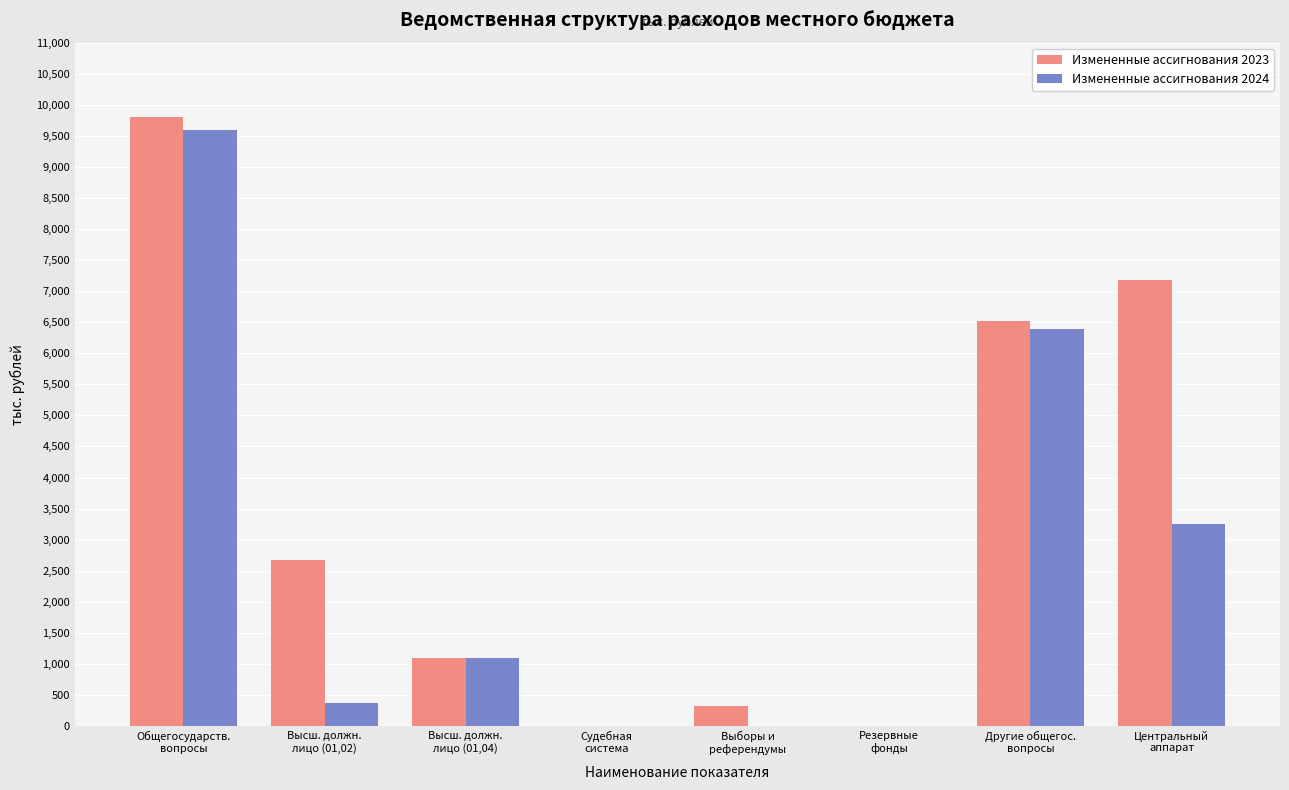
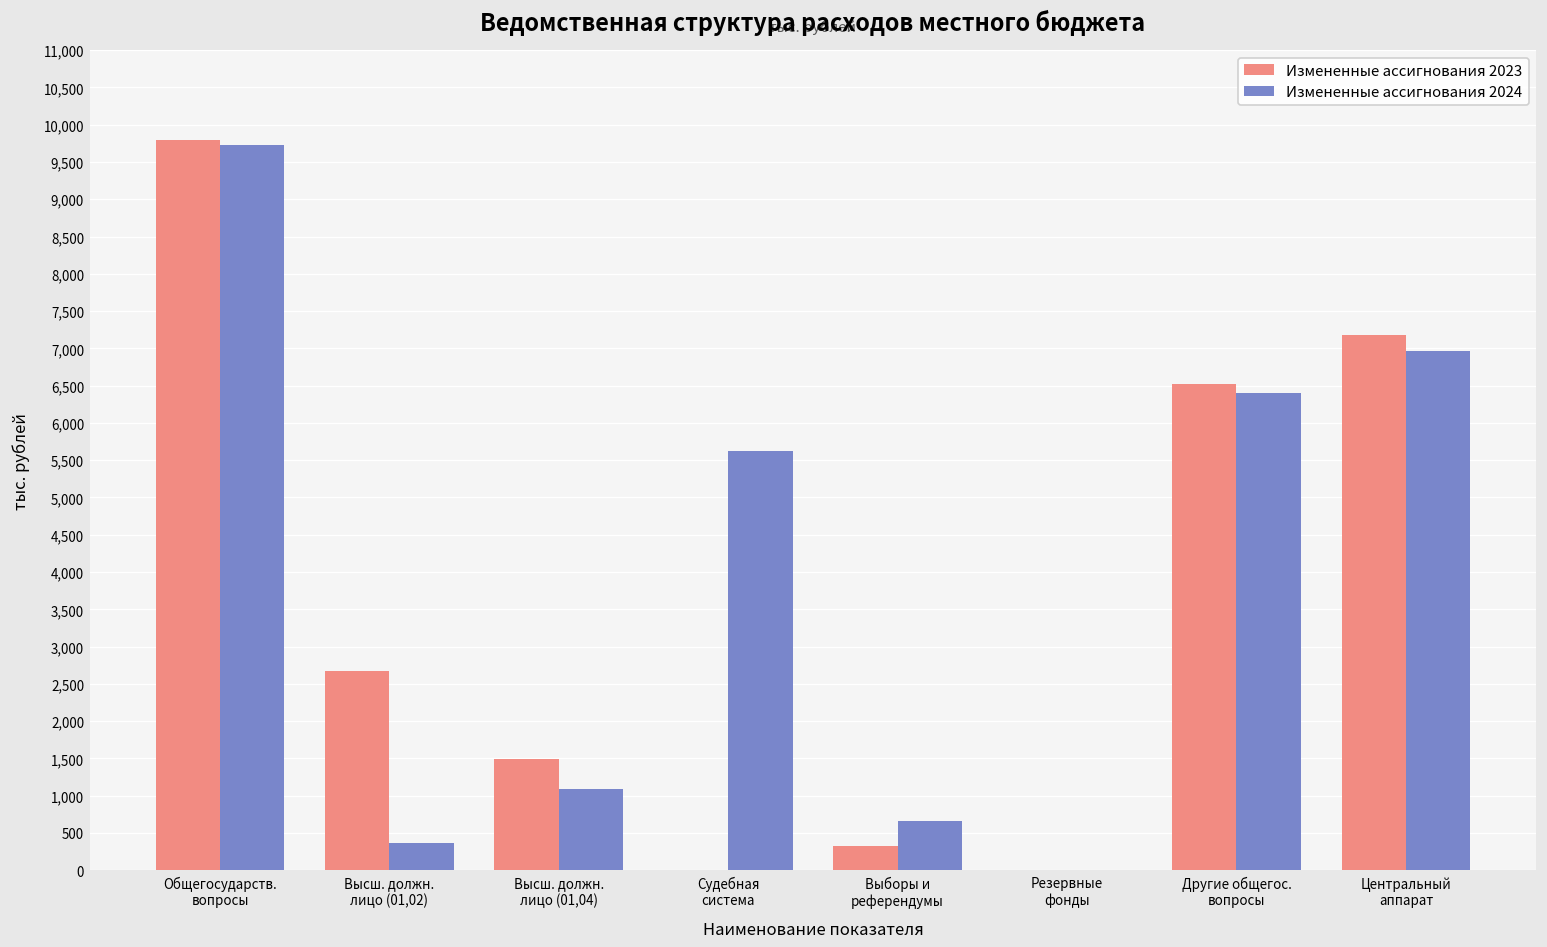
Измененные ассигнования 2024, Общегосударств. вопросы: 9,600 -> 9,700
Измененные ассигнования 2023, Высш. должн. лицо (01,04): 1,100 -> 1,500
Измененные ассигнования 2024, Судебная система: 0 -> 5,600
Измененные ассигнования 2024, Выборы и референдумы: 0 -> 700
Измененные ассигнования 2024, Центральный аппарат: 3,200 -> 7,000
